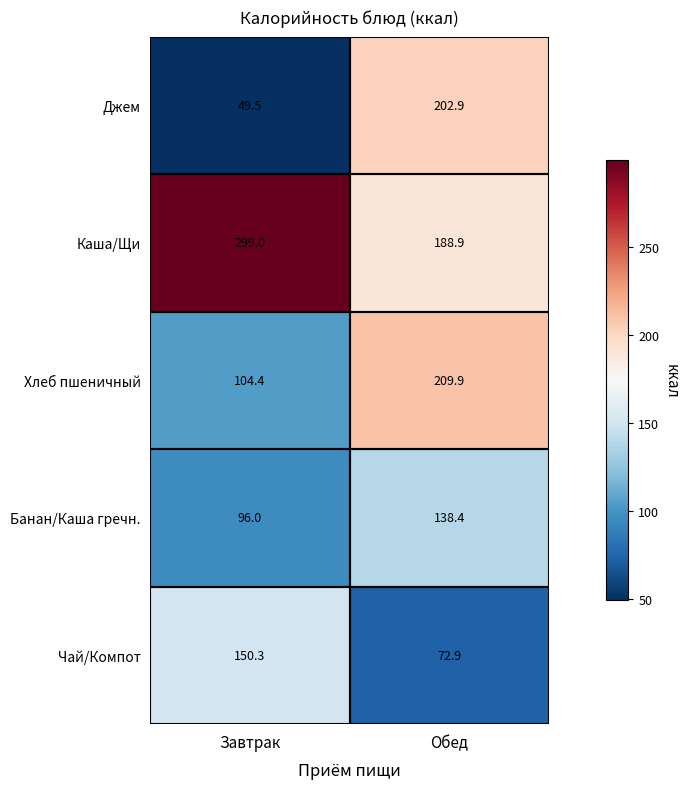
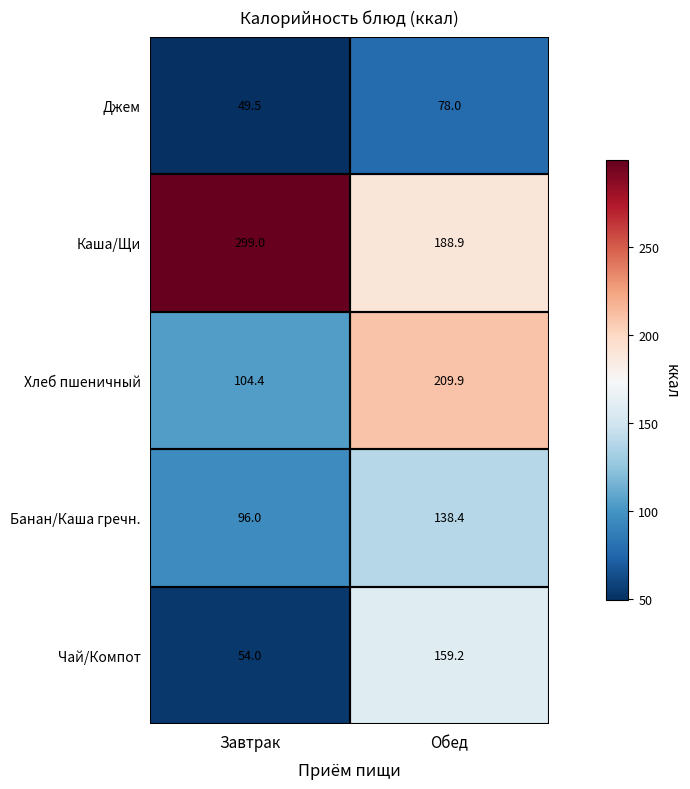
Джем, Обед: 202.9 -> 78.0
Чай/Компот, Завтрак: 150.3 -> 54.0
Чай/Компот, Обед: 72.9 -> 159.2
